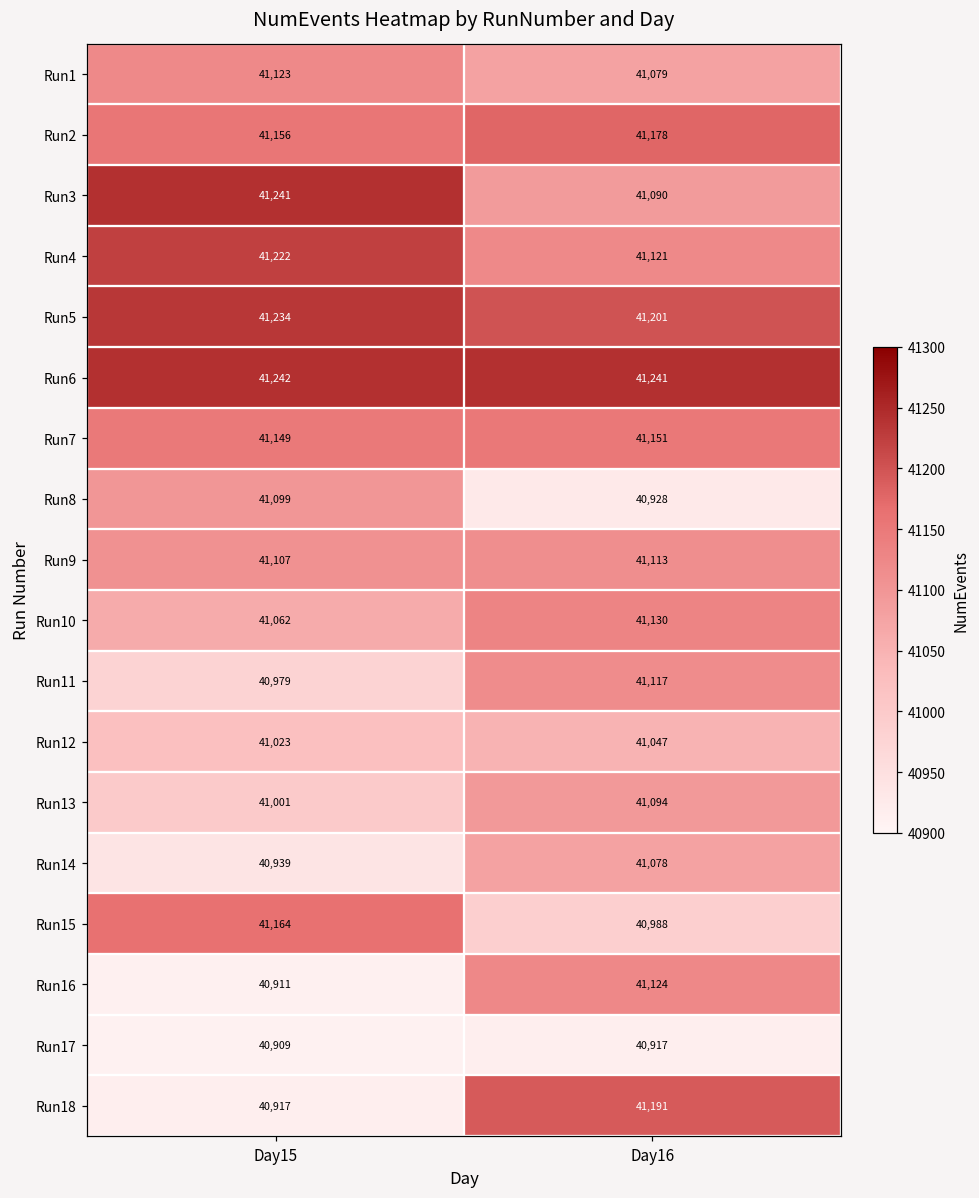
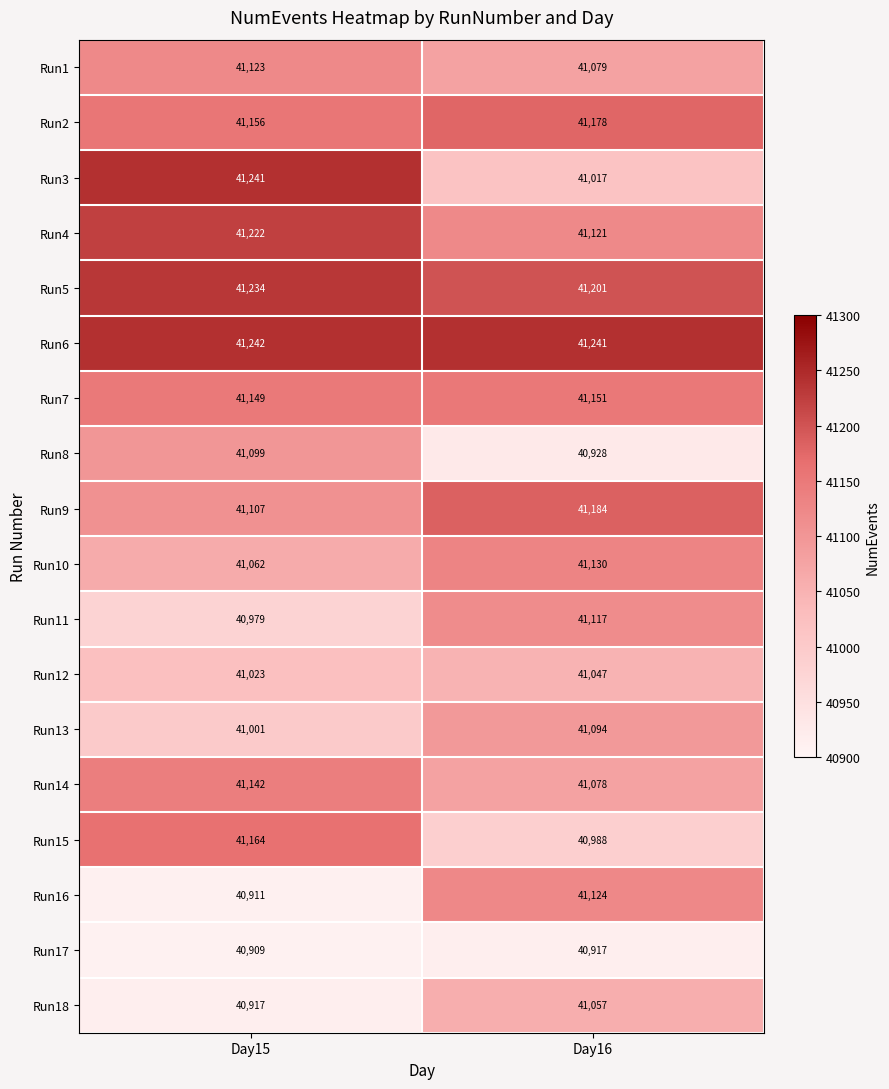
Run3, Day16: 41,090 -> 41,017
Run9, Day16: 41,113 -> 41,184
Run14, Day15: 40,939 -> 41,142
Run18, Day16: 41,191 -> 41,057
